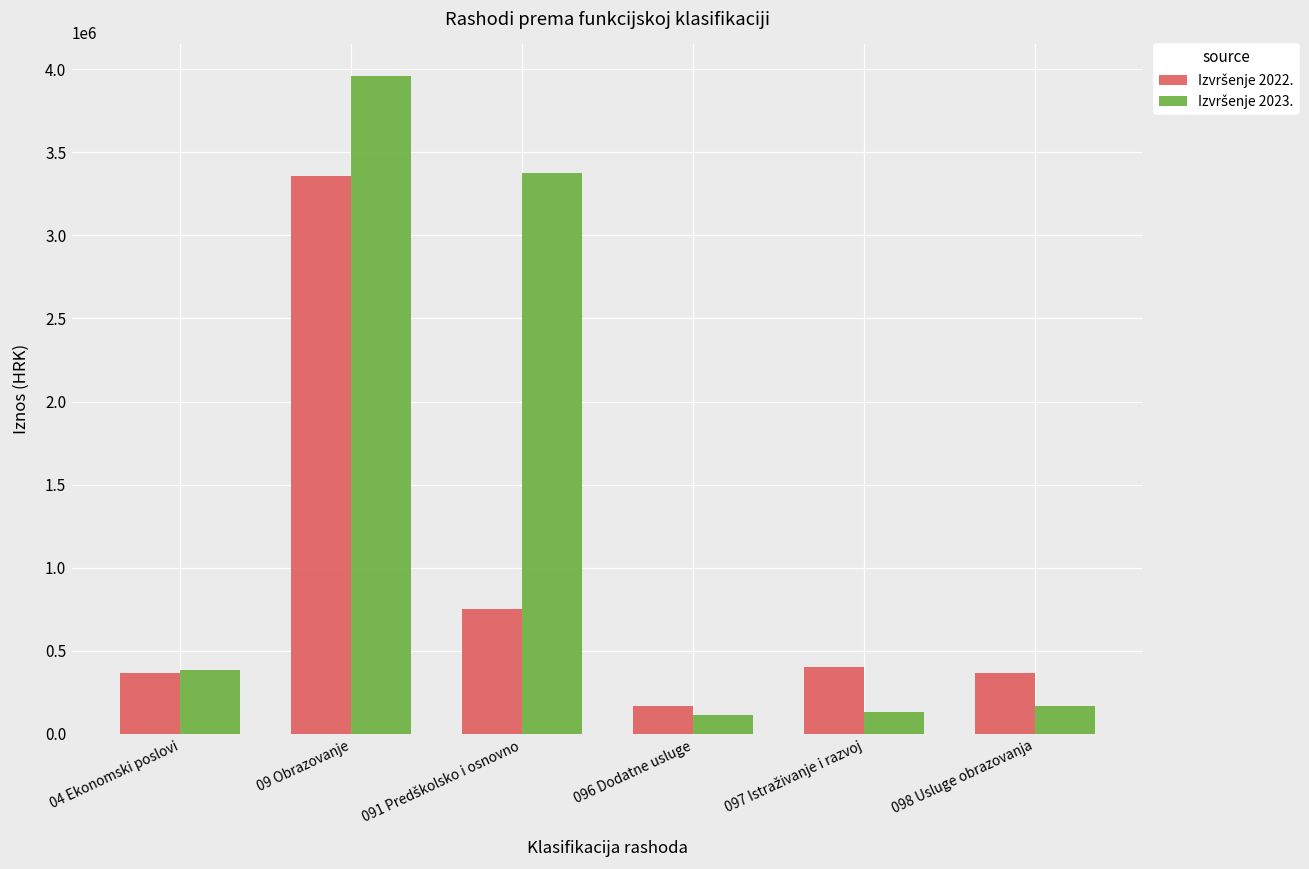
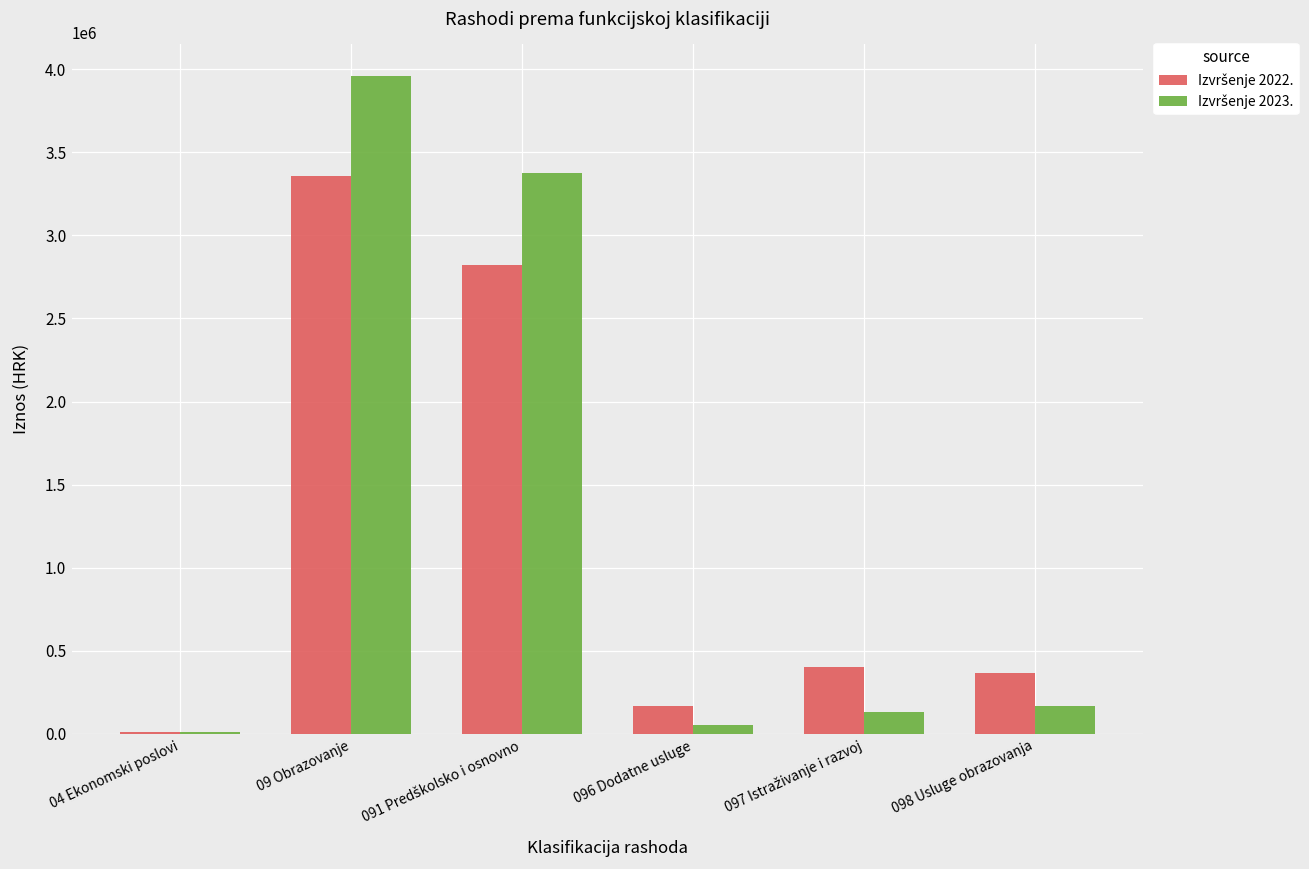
Izvršenje 2022., 04 Ekonomski poslovi: 370000 -> 10000
Izvršenje 2023., 04 Ekonomski poslovi: 380000 -> 10000
Izvršenje 2022., 091 Predškolsko i osnovno: 750000 -> 2820000
Izvršenje 2023., 096 Dodatne usluge: 110000 -> 60000
